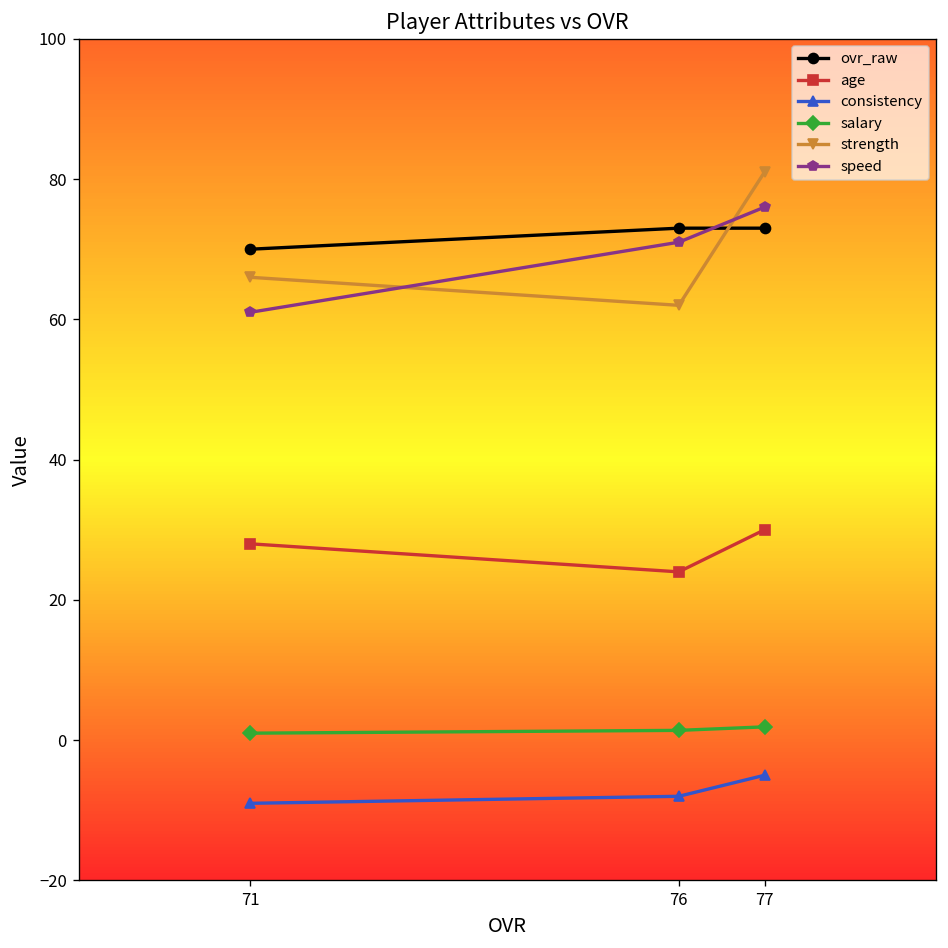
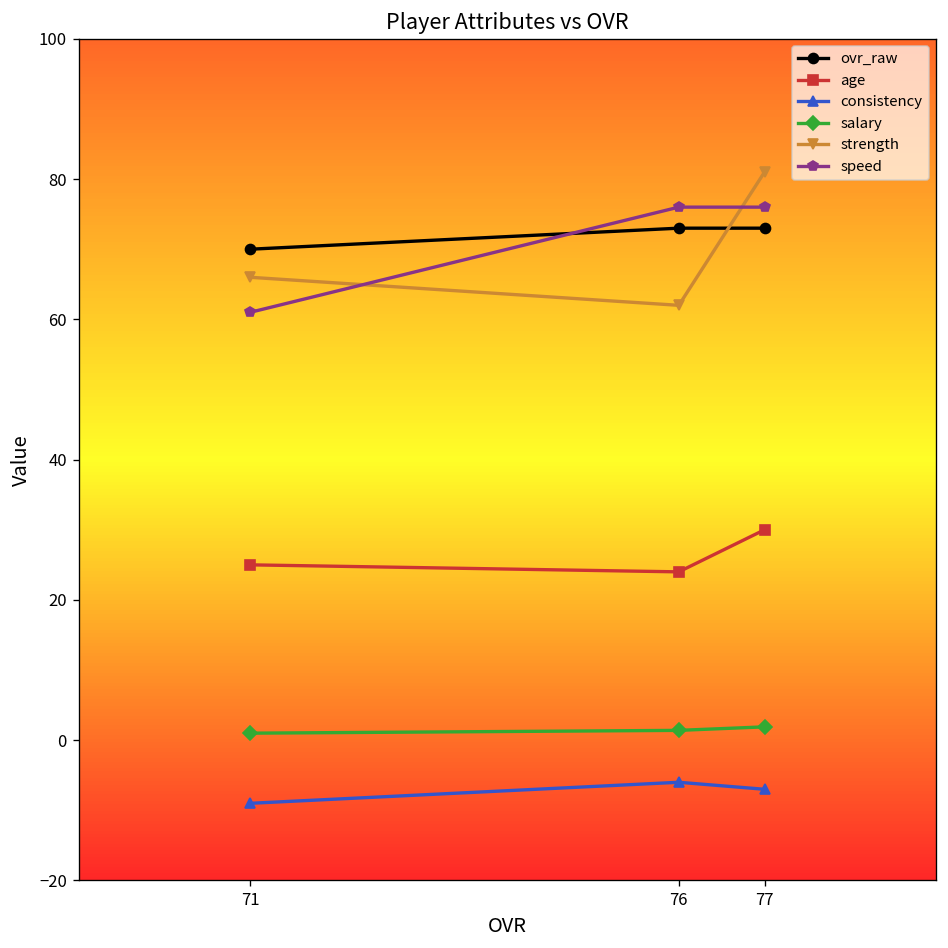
age, 71: 28 -> 25
consistency, 76: -8 -> -6
speed, 76: 71 -> 76
consistency, 77: -5 -> -7
